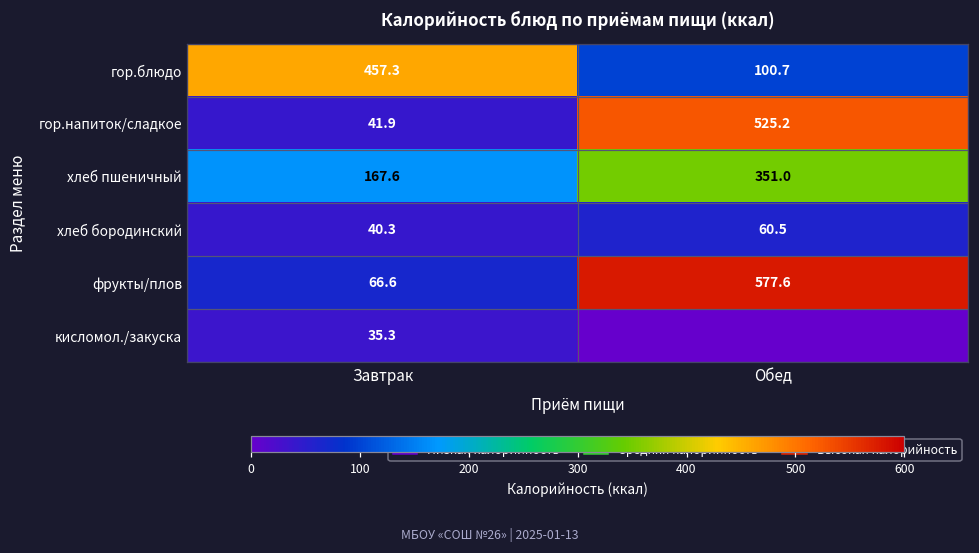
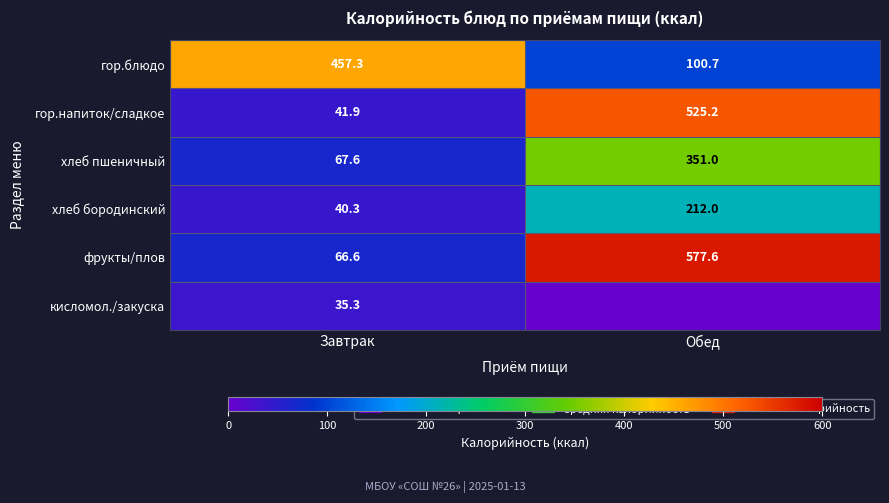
хлеб пшеничный, Завтрак: 167.6 -> 67.6
хлеб бородинский, Обед: 60.5 -> 212.0
